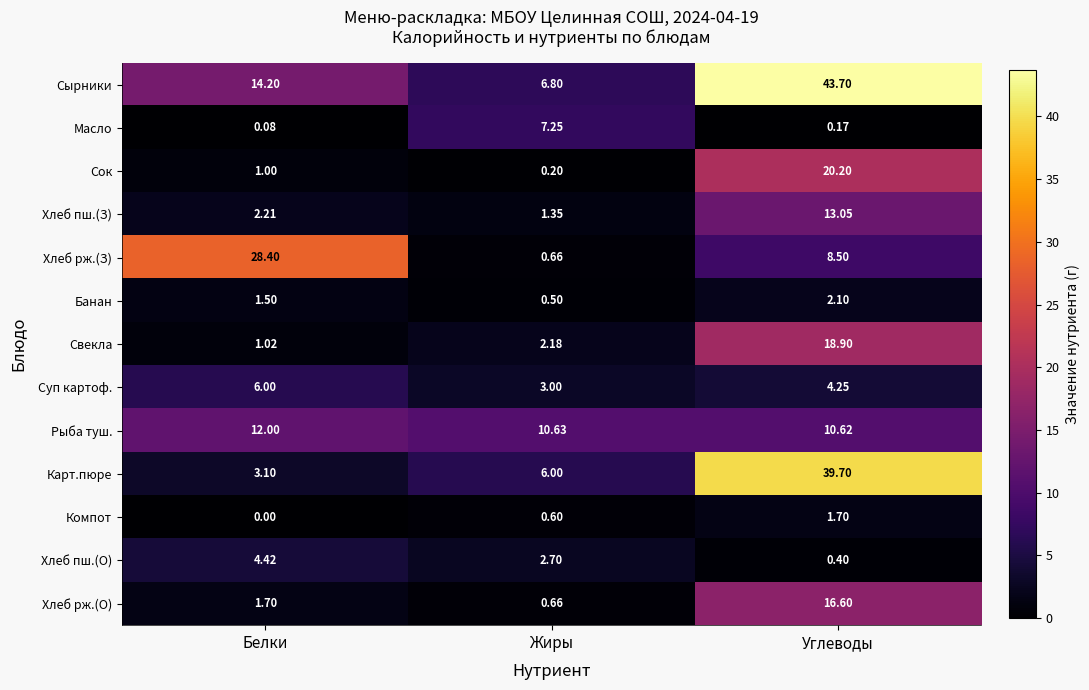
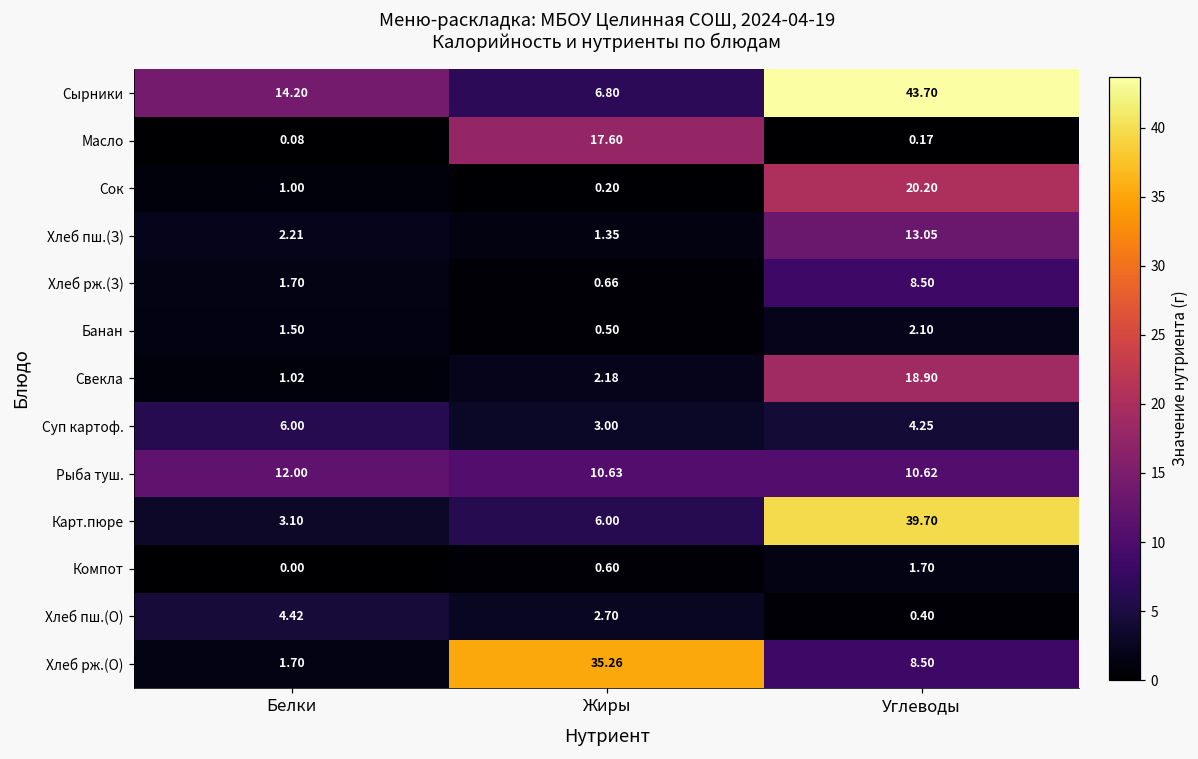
Масло, Жиры: 7.25 -> 17.60
Хлеб рж.(З), Белки: 28.40 -> 1.70
Хлеб рж.(О), Жиры: 0.66 -> 35.26
Хлеб рж.(О), Углеводы: 16.60 -> 8.50
